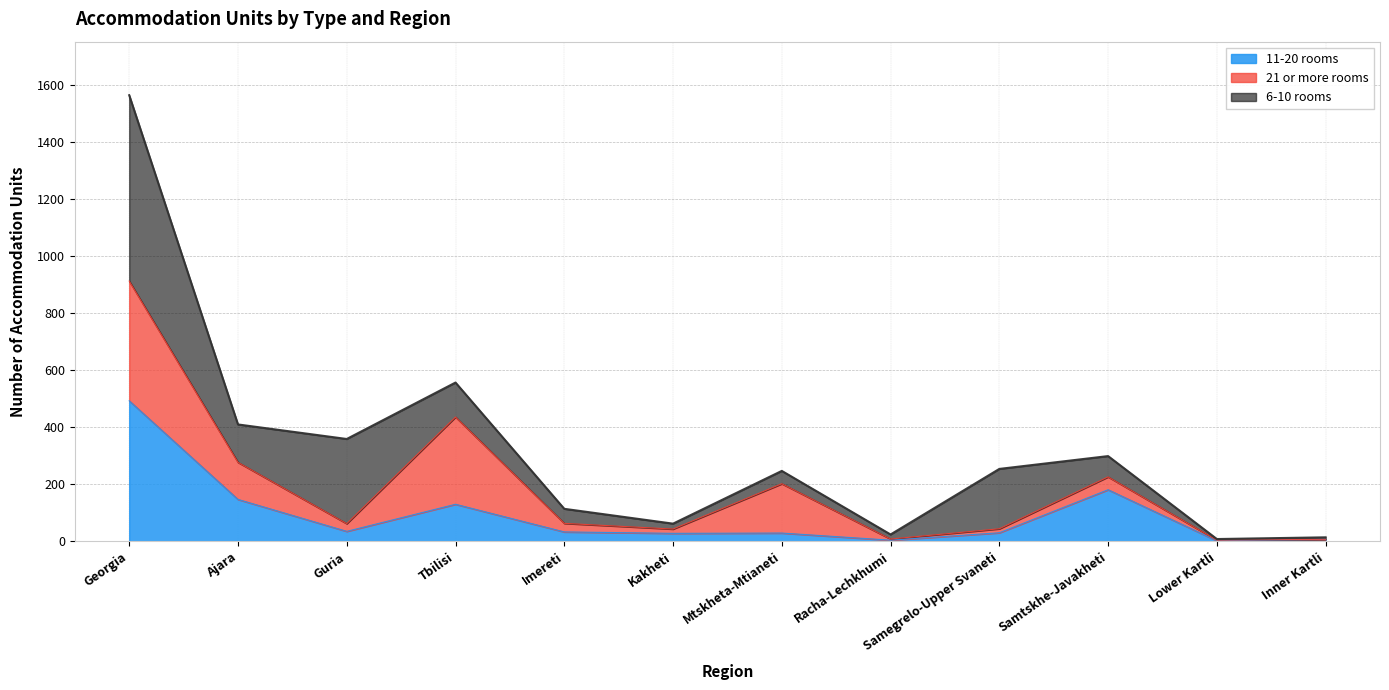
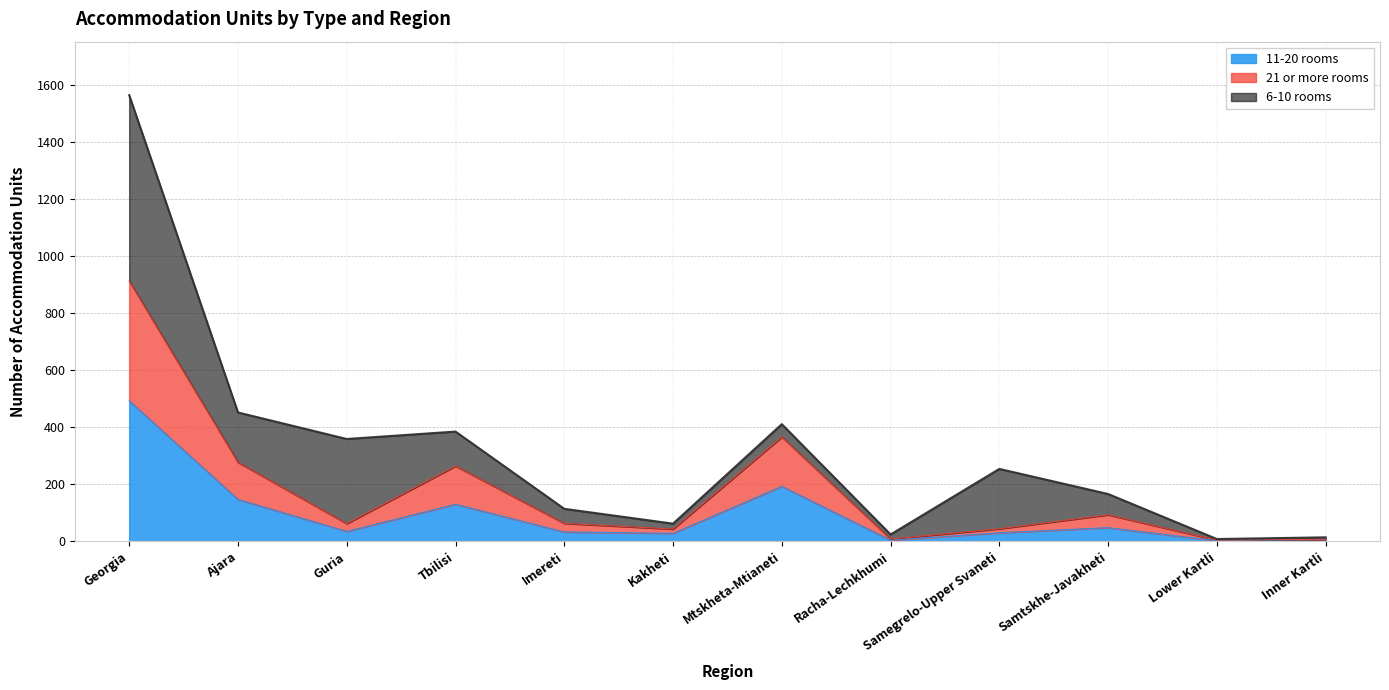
6-10 rooms, Ajara: 130 -> 180
21 or more rooms, Tbilisi: 310 -> 130
11-20 rooms, Mtskheta-Mtianeti: 30 -> 190
11-20 rooms, Samtskhe-Javakheti: 180 -> 50
